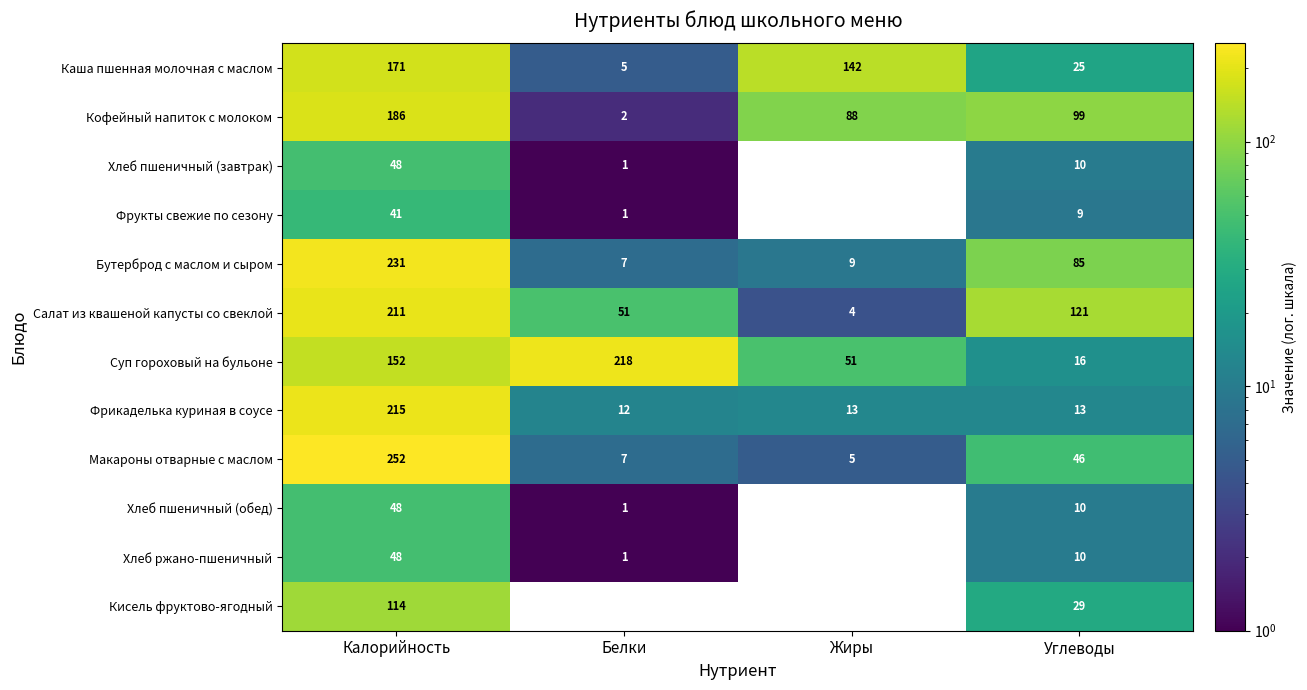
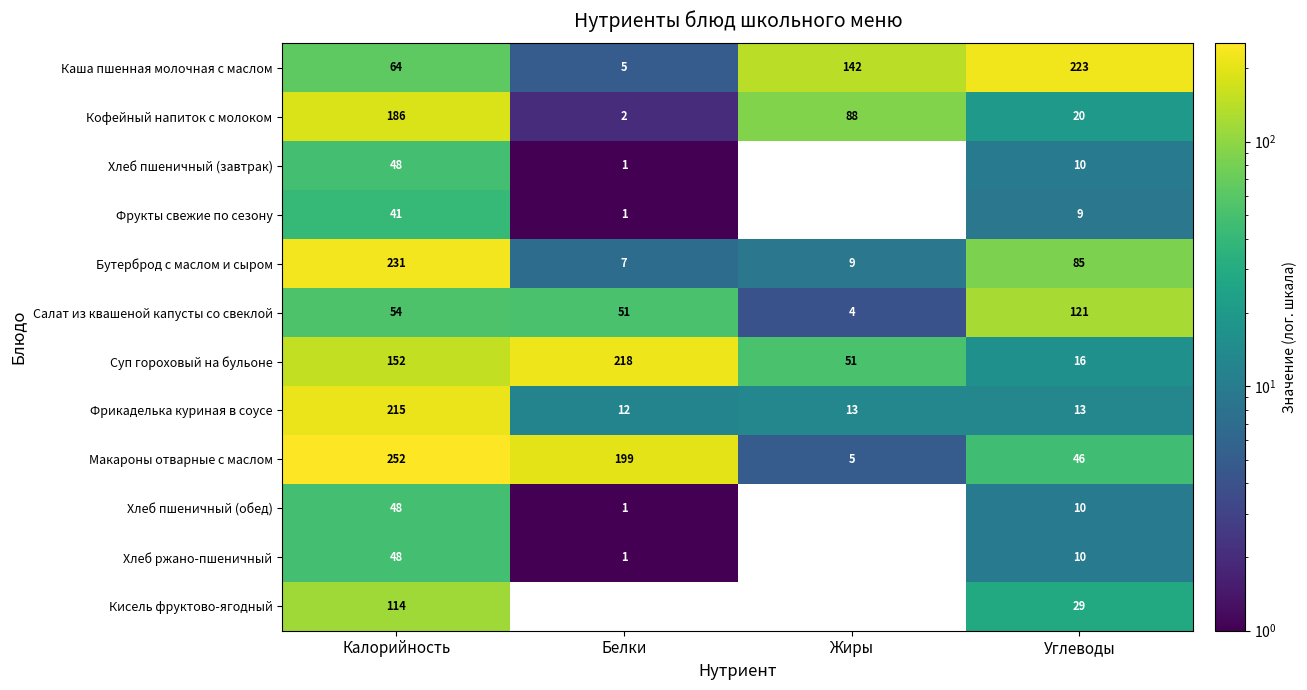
Каша пшенная молочная с маслом, Калорийность: 171 -> 64
Каша пшенная молочная с маслом, Углеводы: 25 -> 223
Кофейный напиток с молоком, Углеводы: 99 -> 20
Салат из квашеной капусты со свеклой, Калорийность: 211 -> 54
Макароны отварные с маслом, Белки: 7 -> 199
